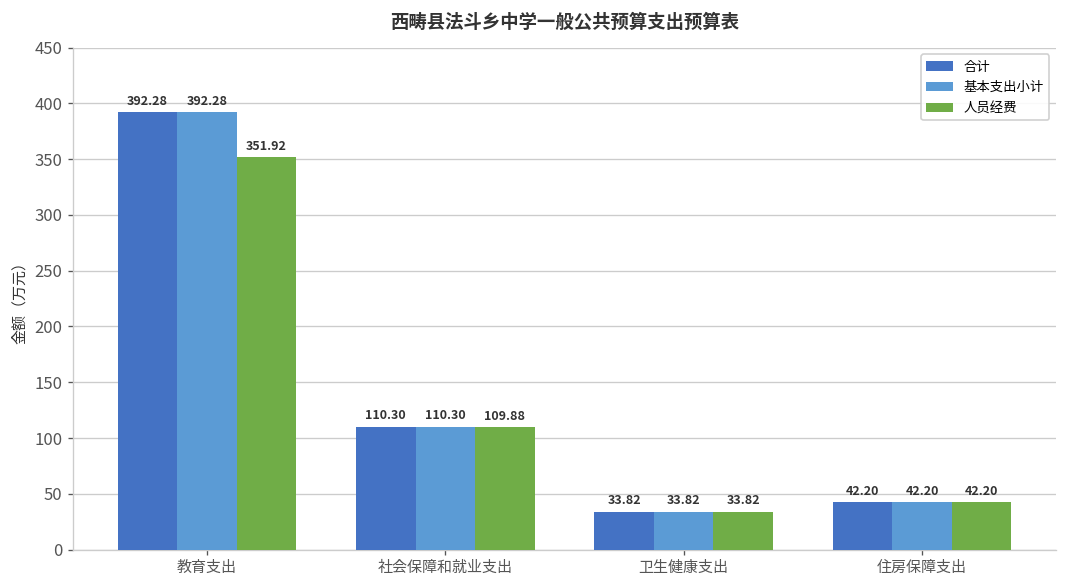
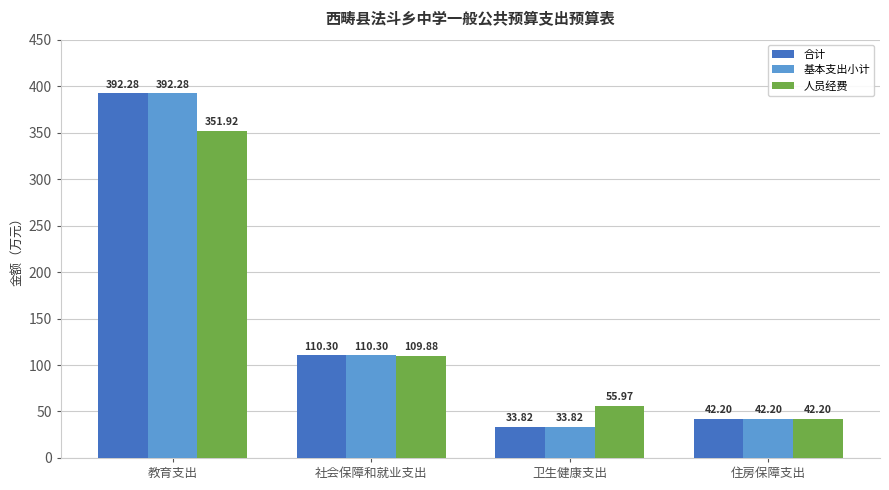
人员经费, 卫生健康支出: 33.82 -> 55.97
